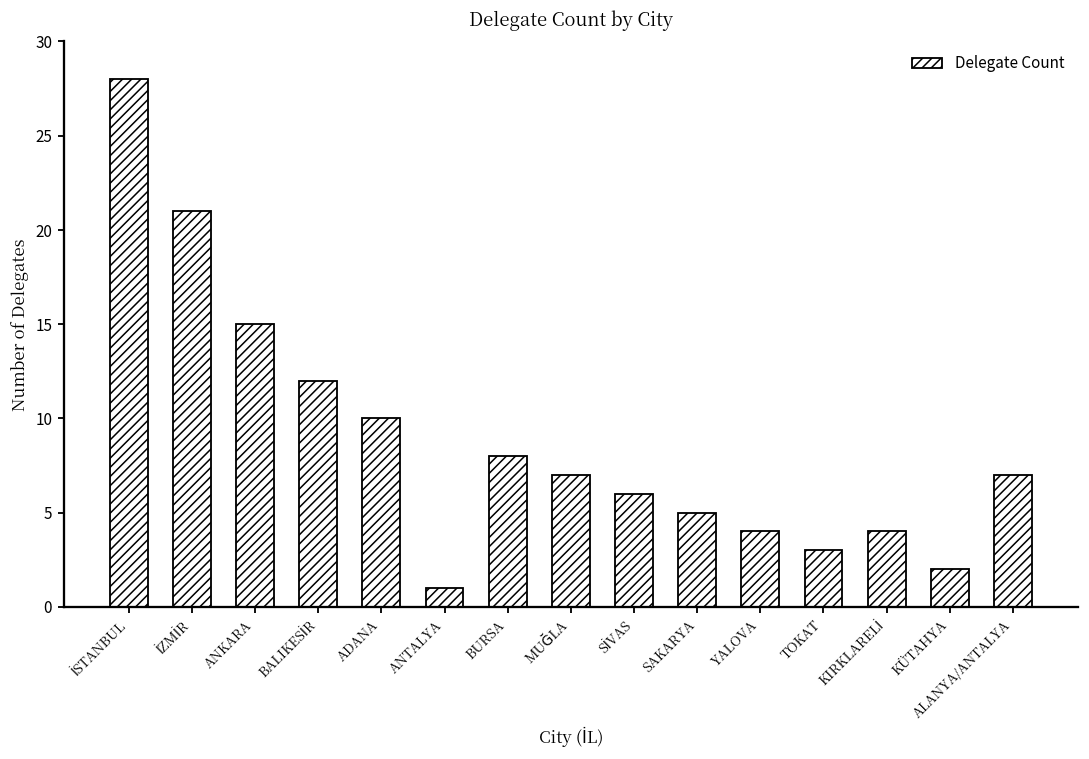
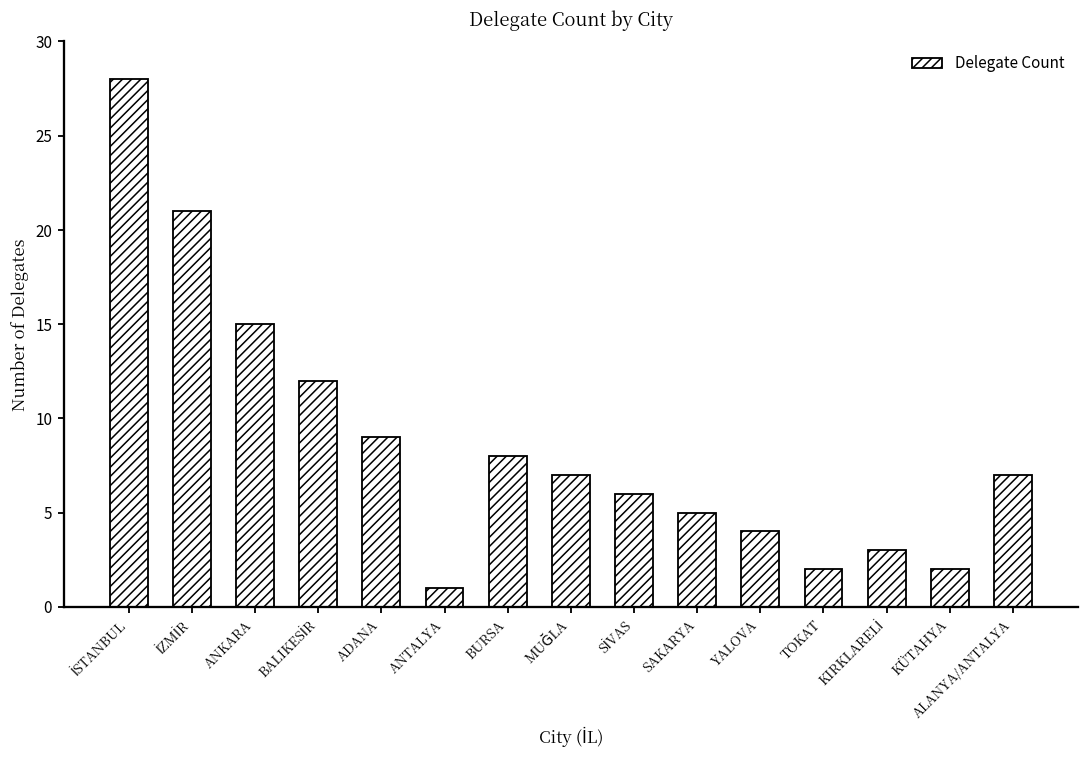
ADANA: 10 -> 9
TOKAT: 3 -> 2
KIRKLARELİ: 4 -> 3
